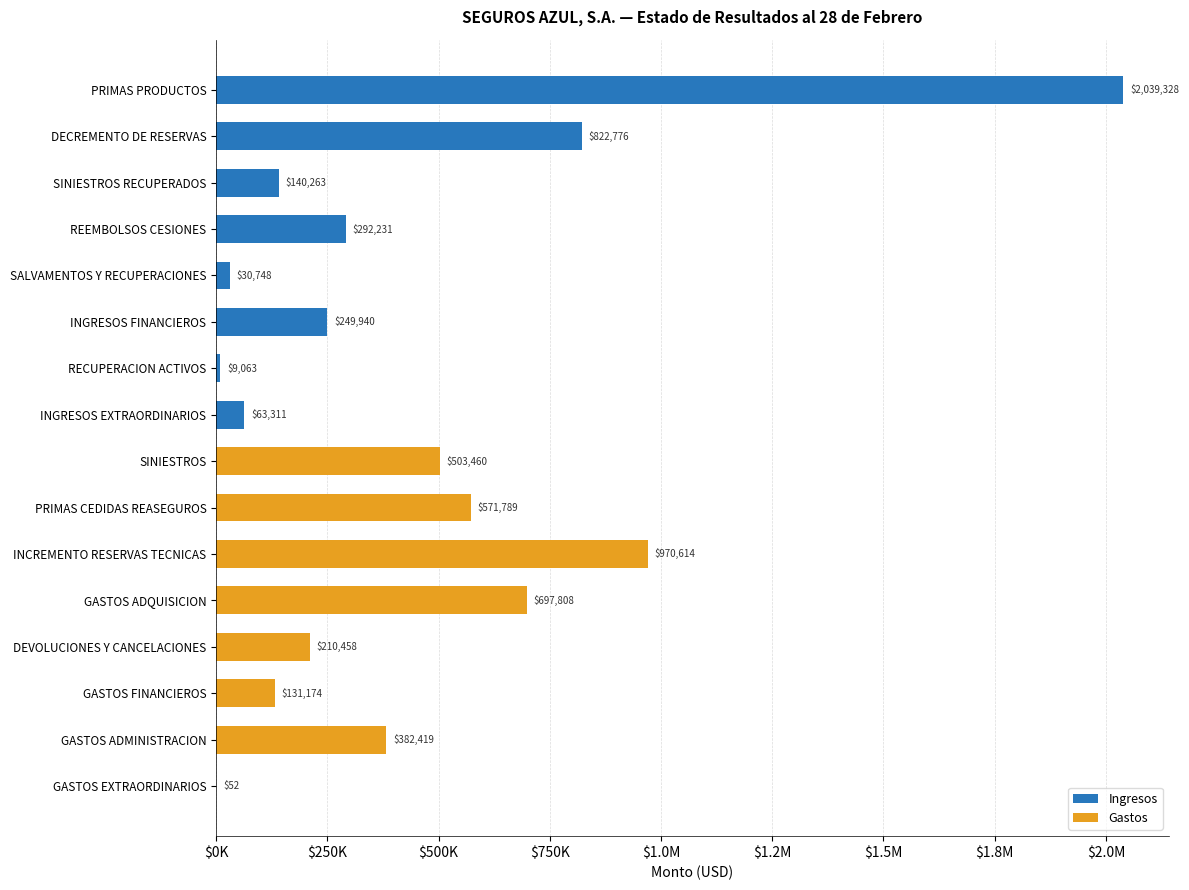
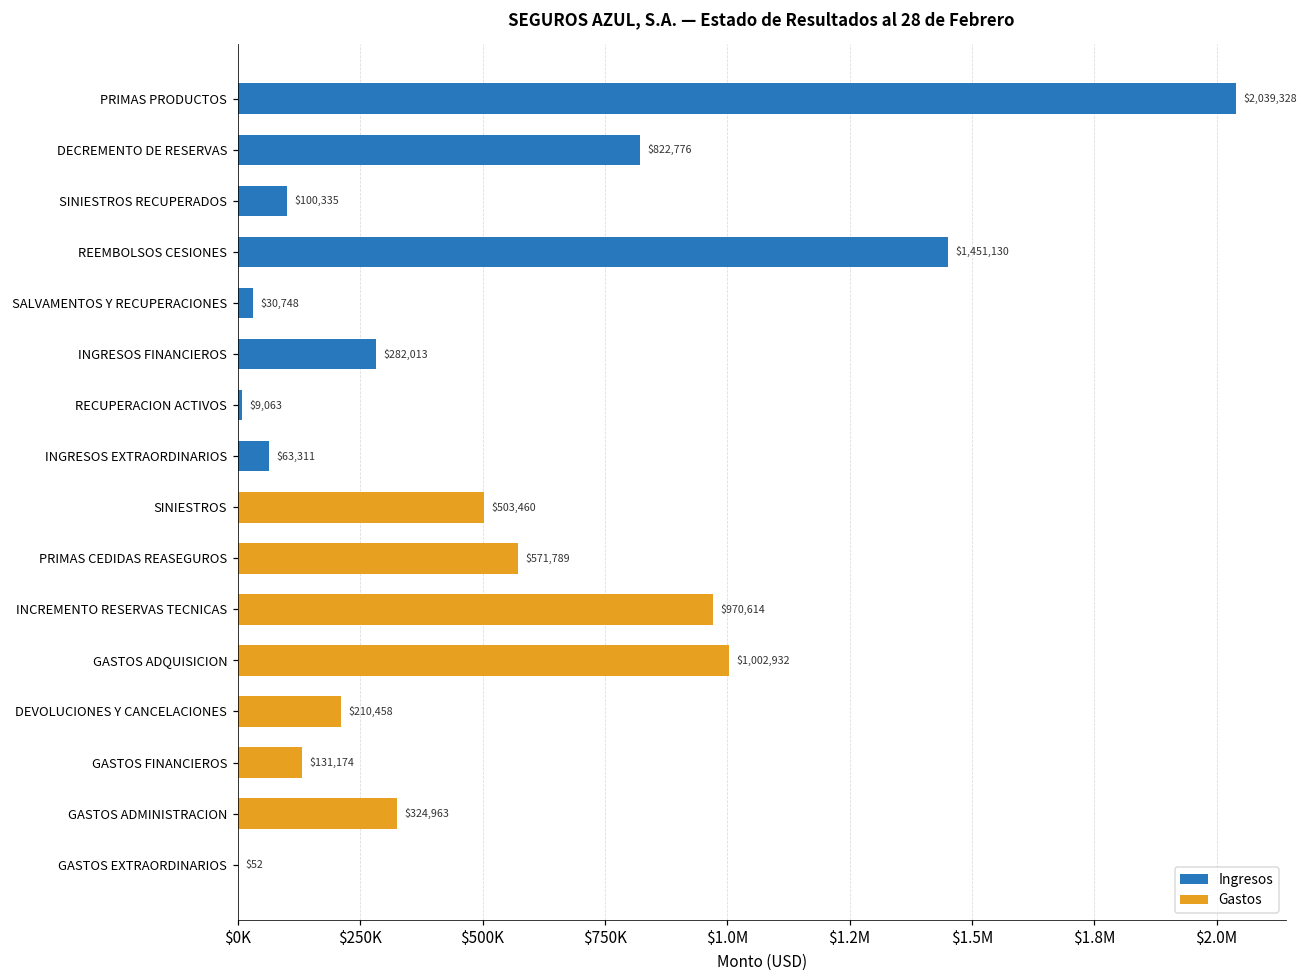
Ingresos, SINIESTROS RECUPERADOS: $140,263 -> $100,335
Ingresos, REEMBOLSOS CESIONES: $292,231 -> $1,451,130
Ingresos, INGRESOS FINANCIEROS: $249,940 -> $282,013
Gastos, GASTOS ADQUISICION: $697,808 -> $1,002,932
Gastos, GASTOS ADMINISTRACION: $382,419 -> $324,963
